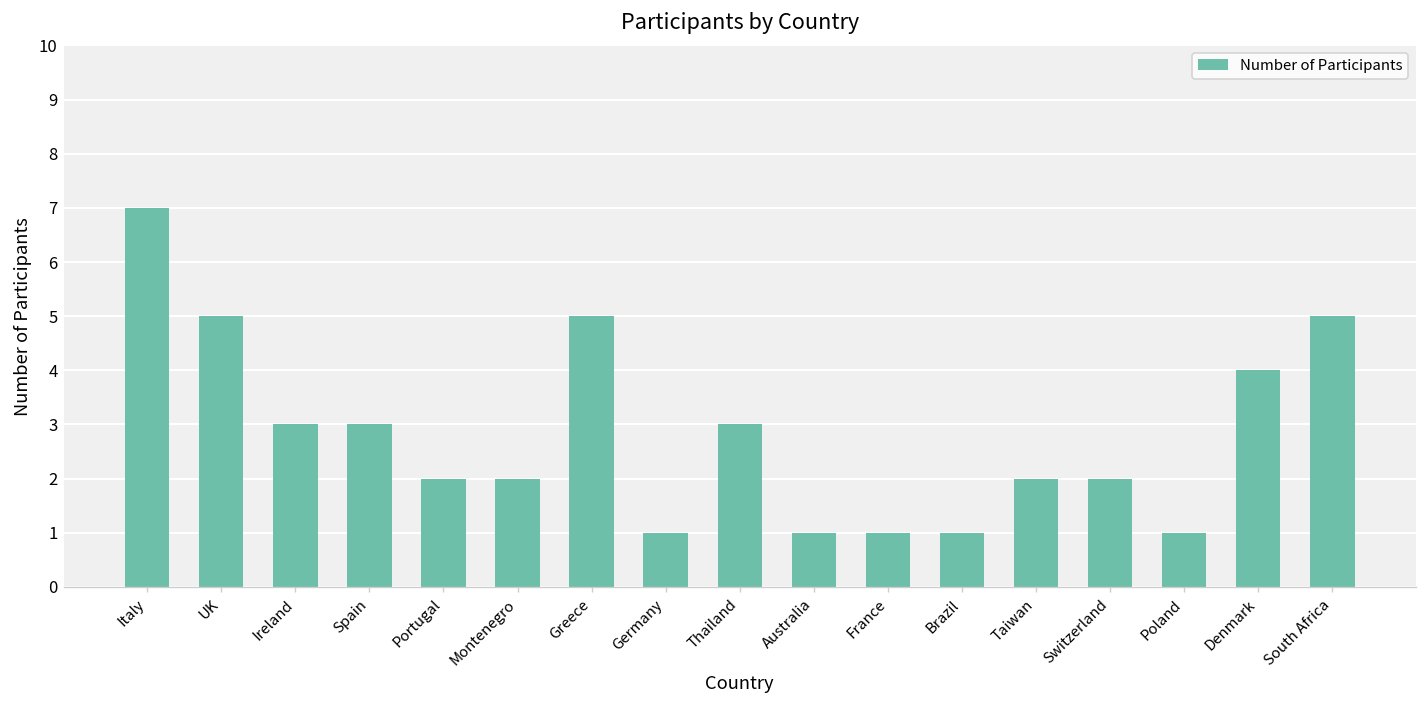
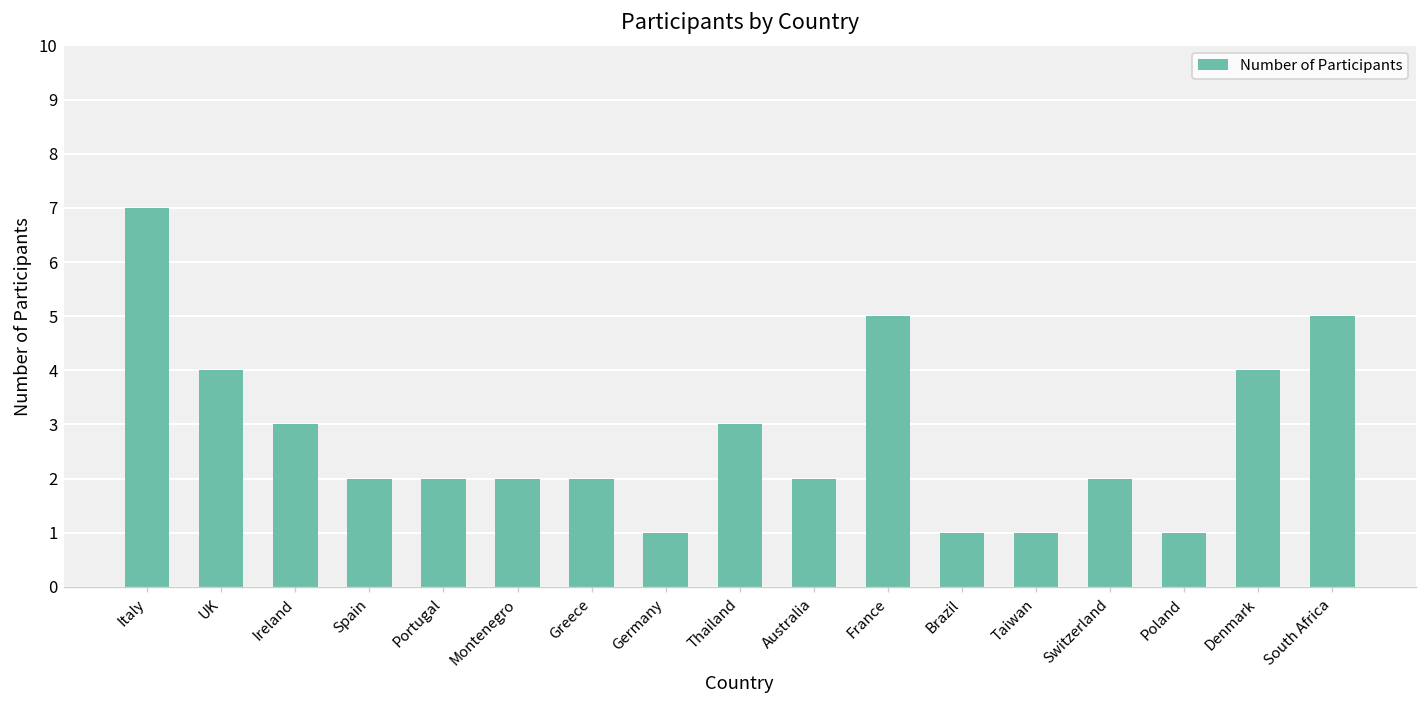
UK: 5 -> 4
Spain: 3 -> 2
Greece: 5 -> 2
Australia: 1 -> 2
France: 1 -> 5
Taiwan: 2 -> 1
